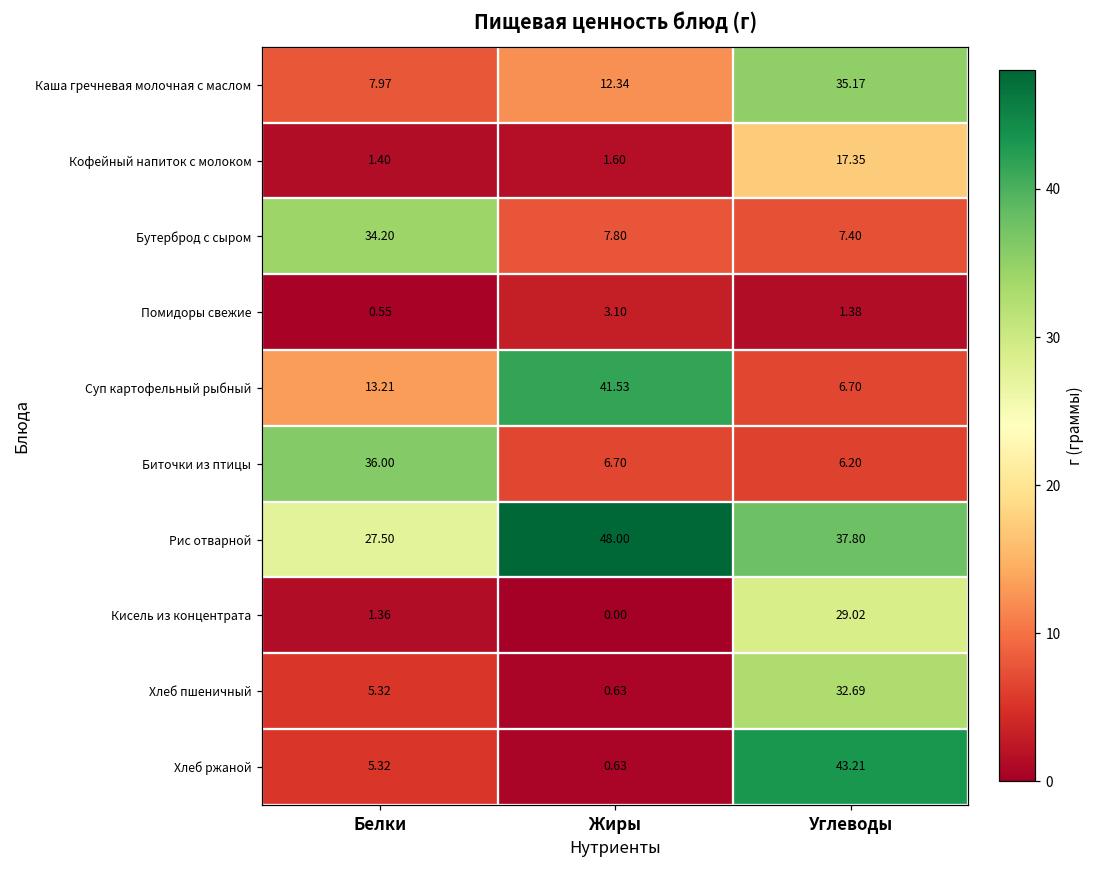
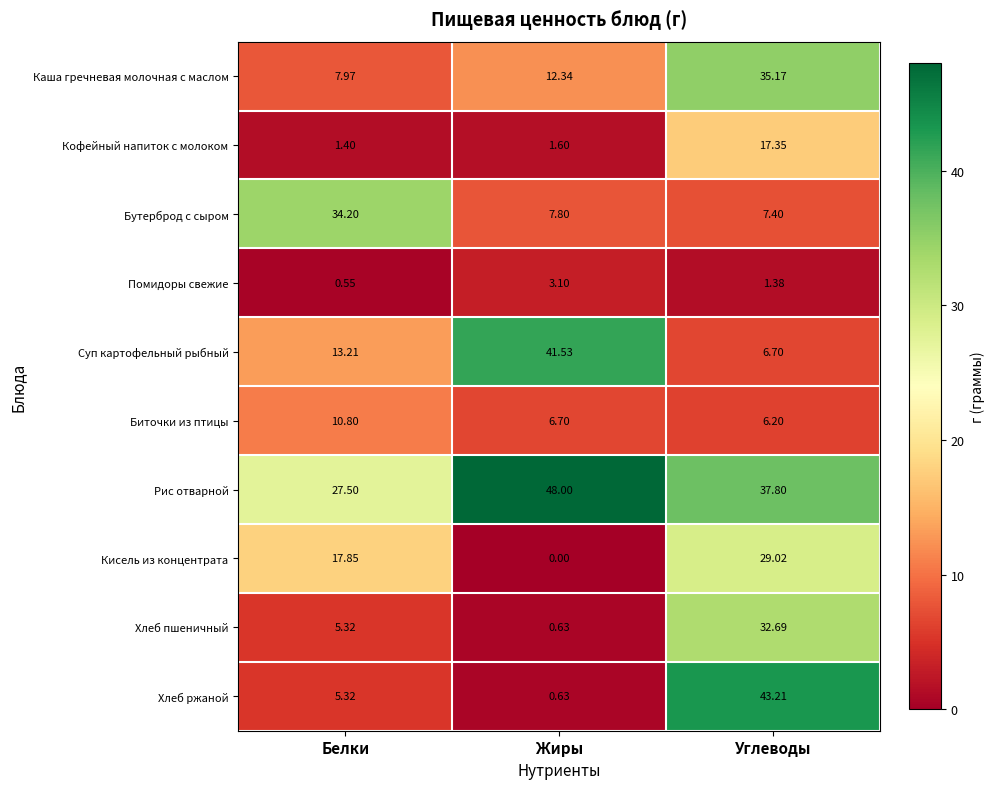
Биточки из птицы, Белки: 36.00 -> 10.80
Кисель из концентрата, Белки: 1.36 -> 17.85
